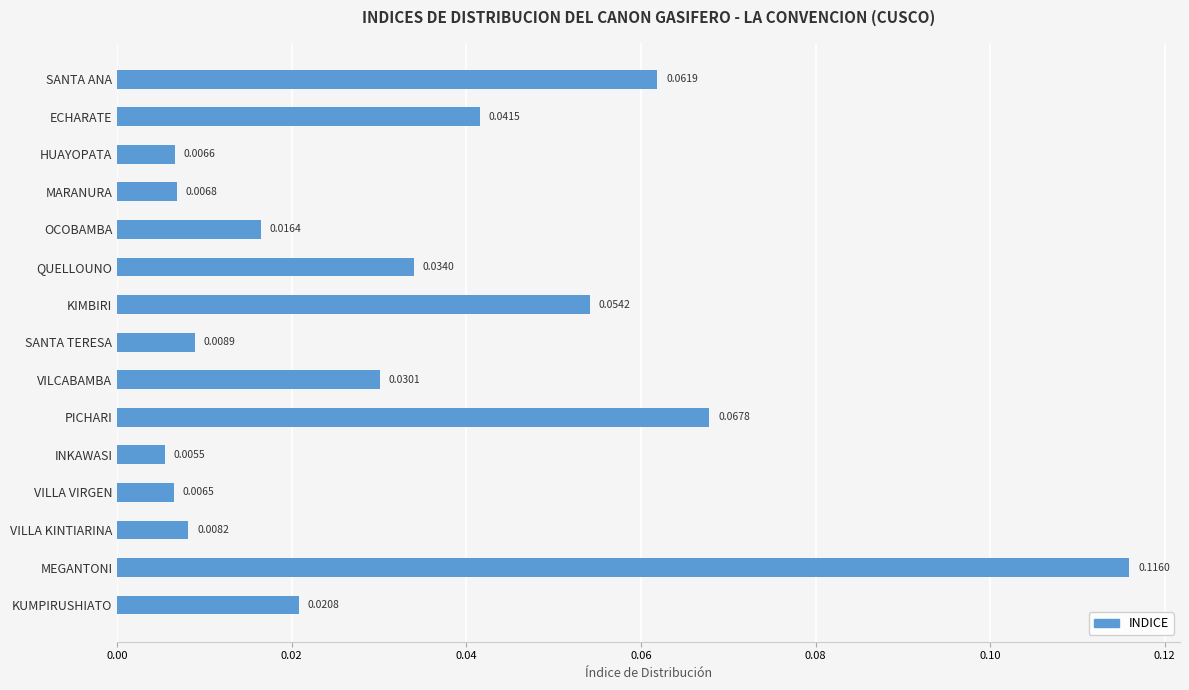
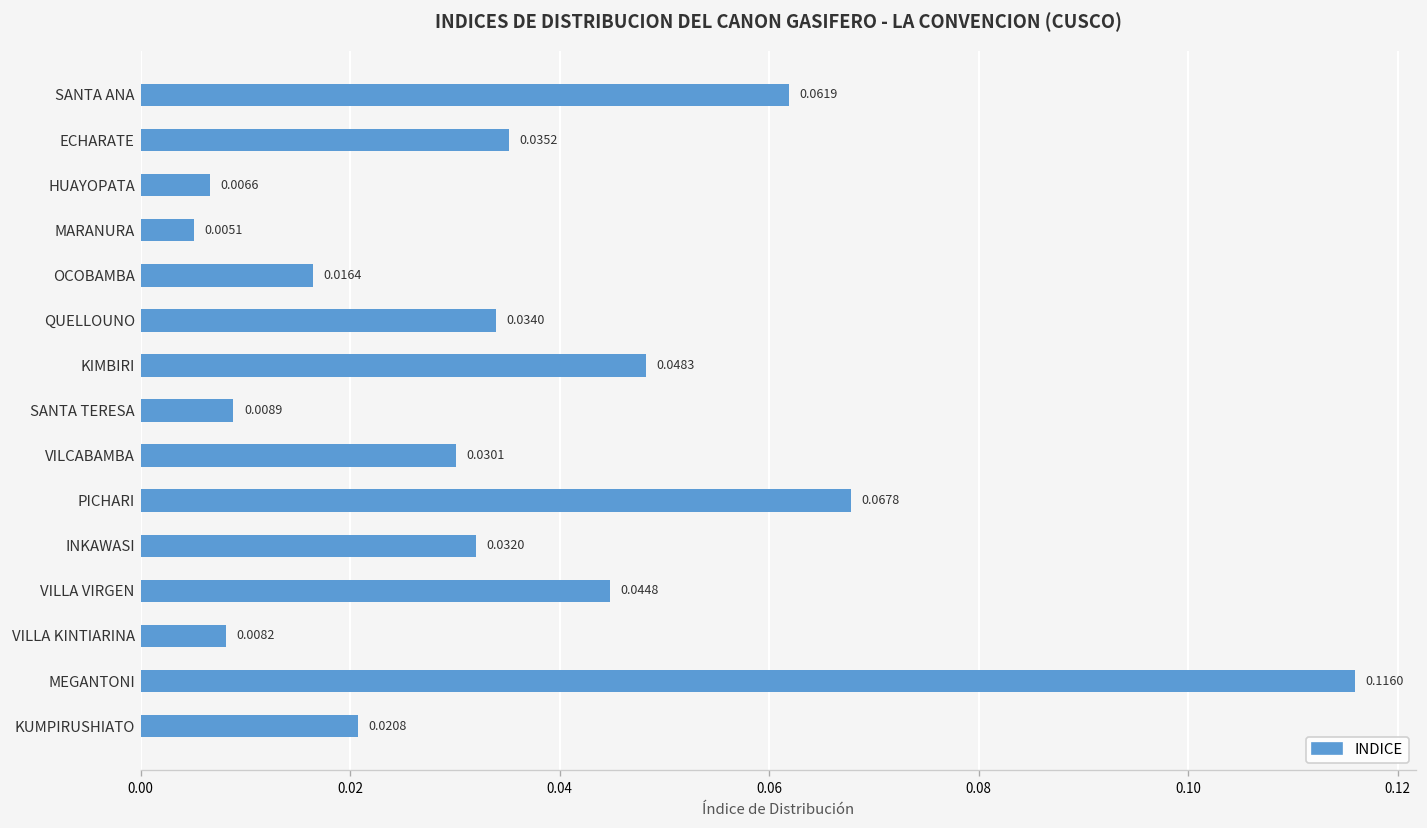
ECHARATE: 0.0415 -> 0.0352
MARANURA: 0.0068 -> 0.0051
KIMBIRI: 0.0542 -> 0.0483
INKAWASI: 0.0055 -> 0.0320
VILLA VIRGEN: 0.0065 -> 0.0448
